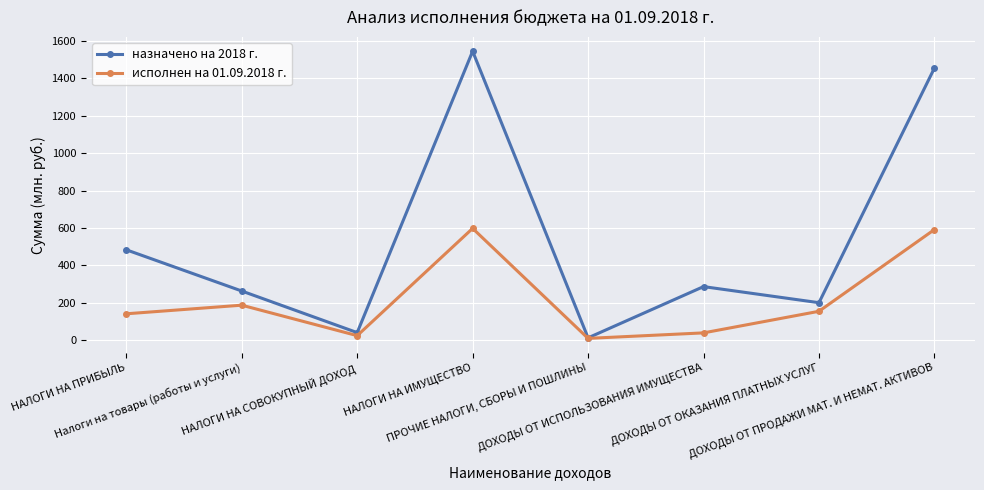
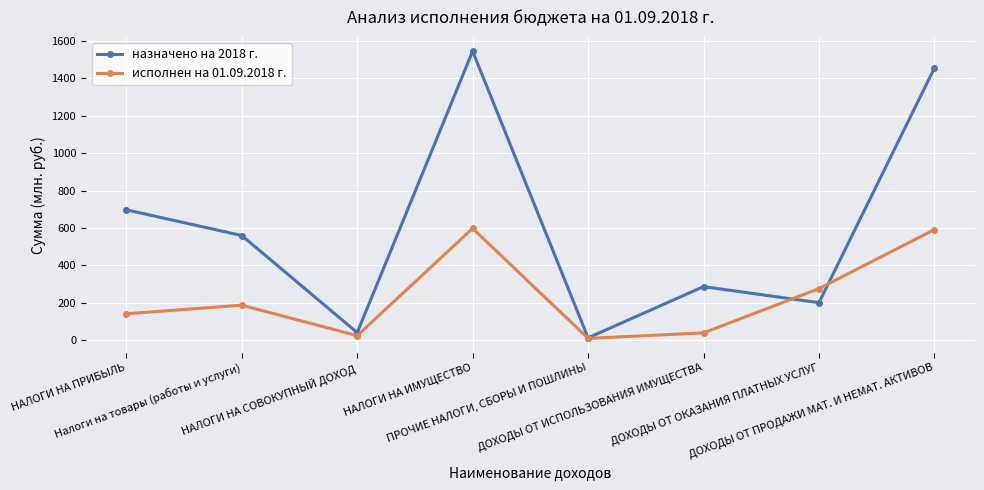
назначено на 2018 г., НАЛОГИ НА ПРИБЫЛЬ: 480 -> 700
назначено на 2018 г., Налоги на товары (работы и услуги): 260 -> 560
исполнен на 01.09.2018 г., ДОХОДЫ ОТ ОКАЗАНИЯ ПЛАТНЫХ УСЛУГ: 150 -> 280
